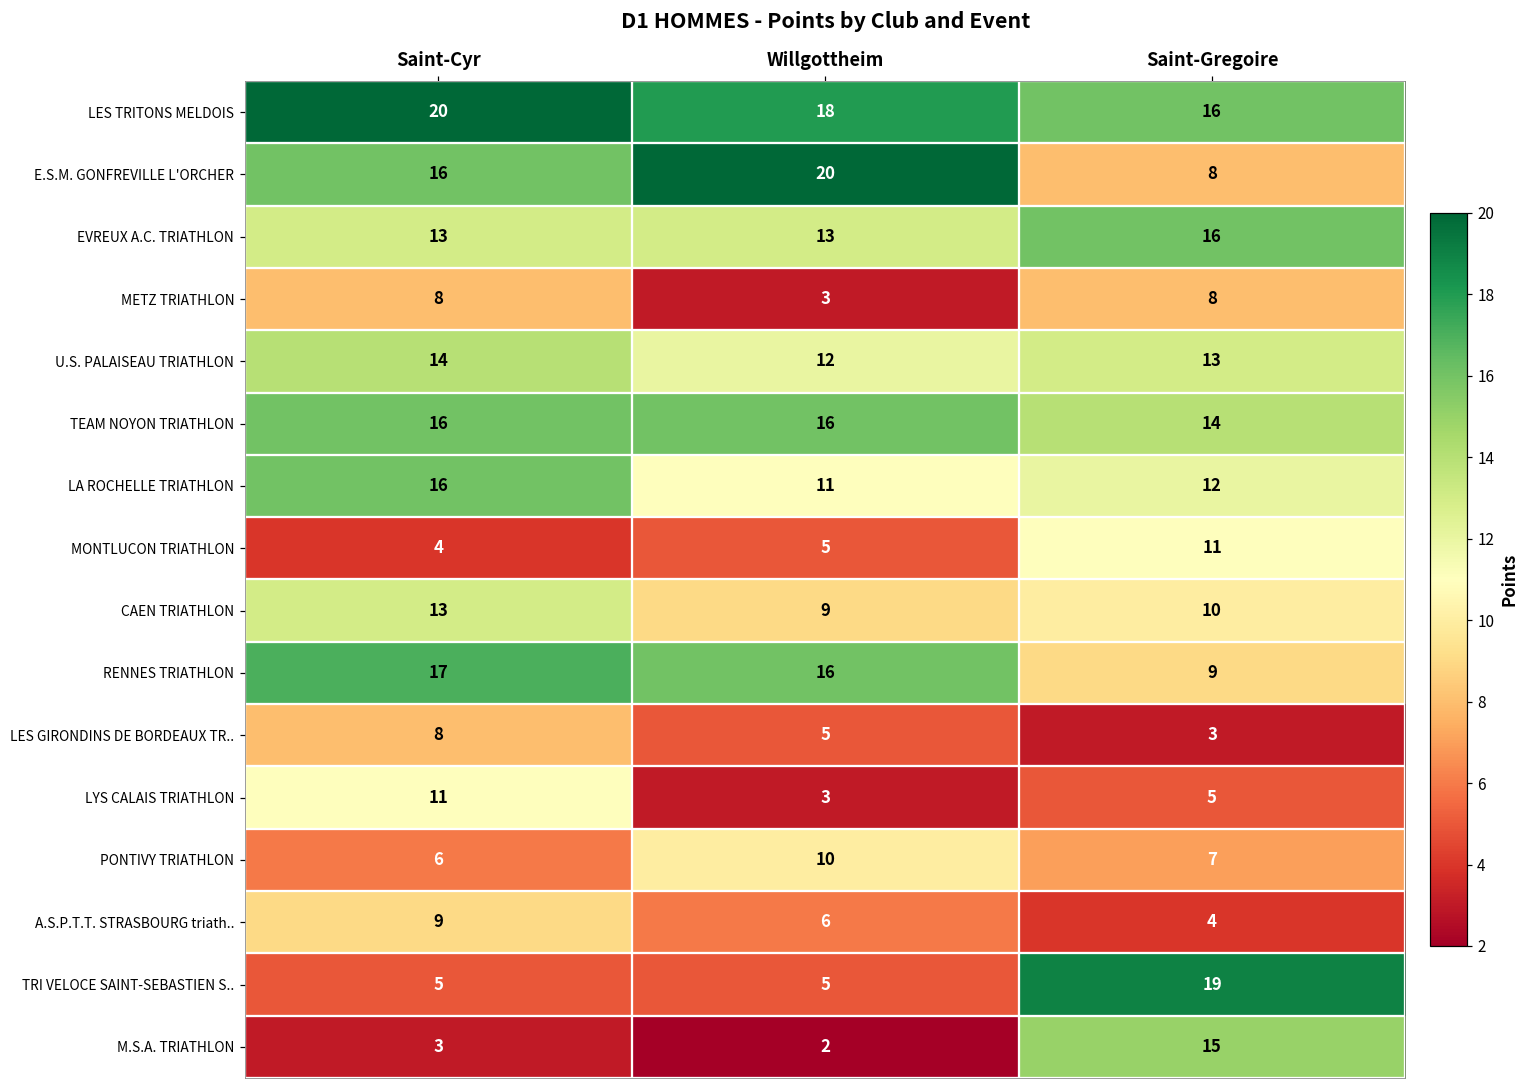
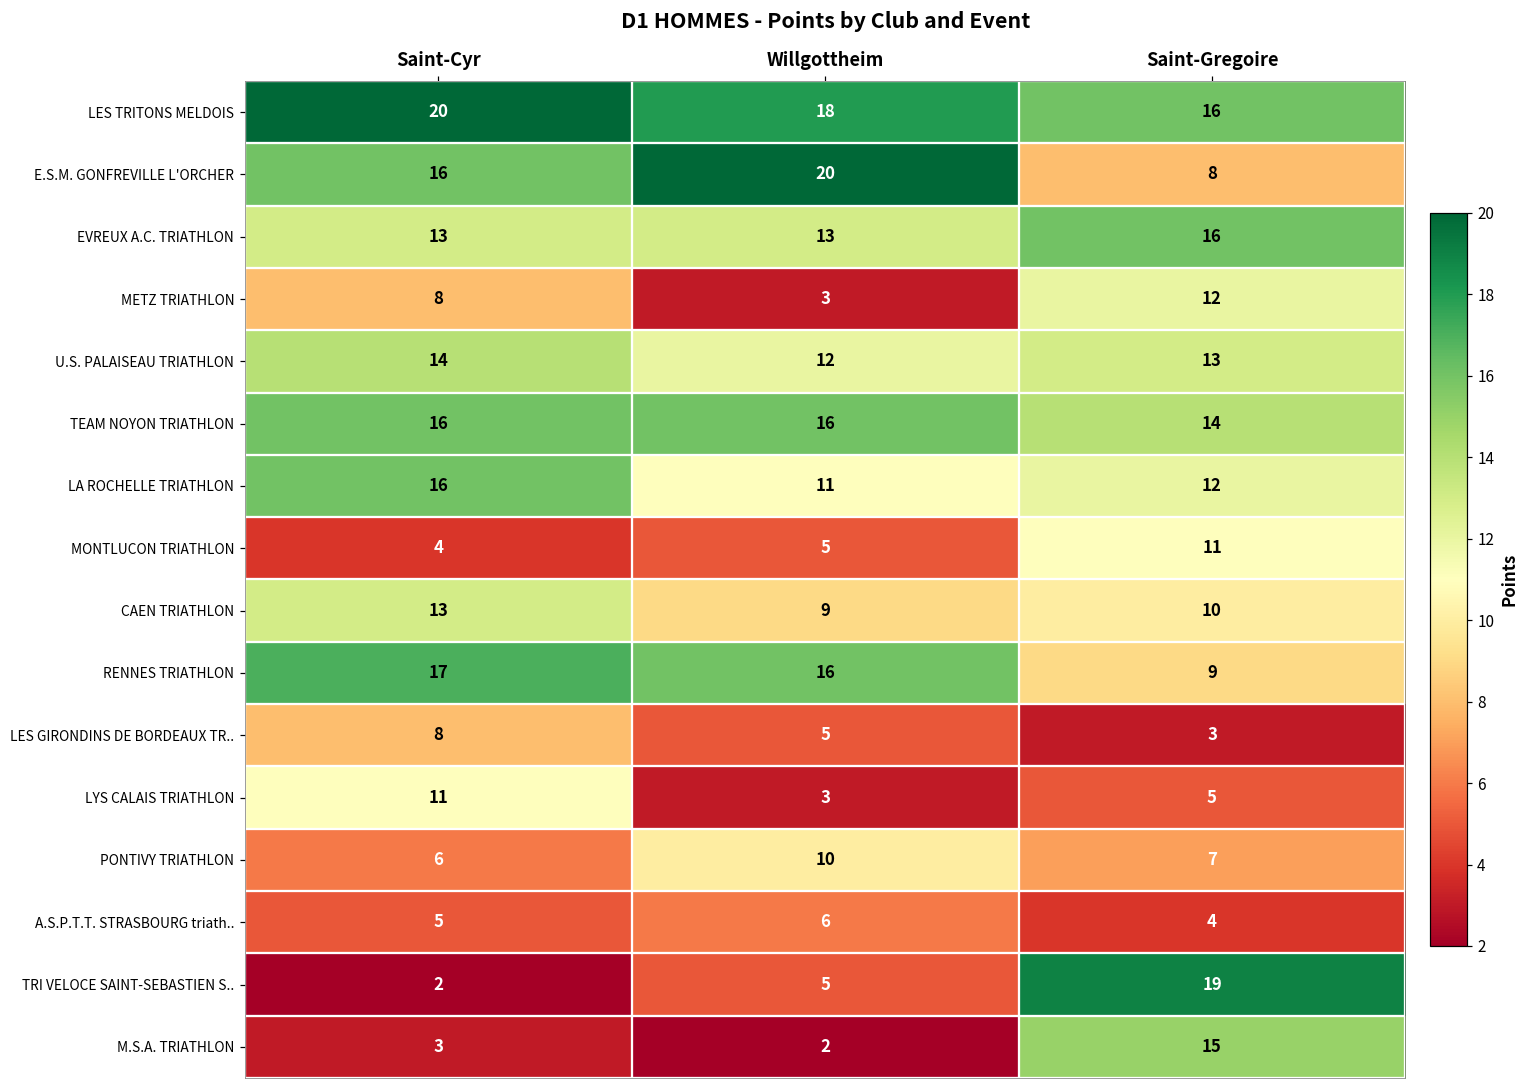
METZ TRIATHLON, Saint-Gregoire: 8 -> 12
A.S.P.T.T. STRASBOURG triath.., Saint-Cyr: 9 -> 5
TRI VELOCE SAINT-SEBASTIEN S.., Saint-Cyr: 5 -> 2
